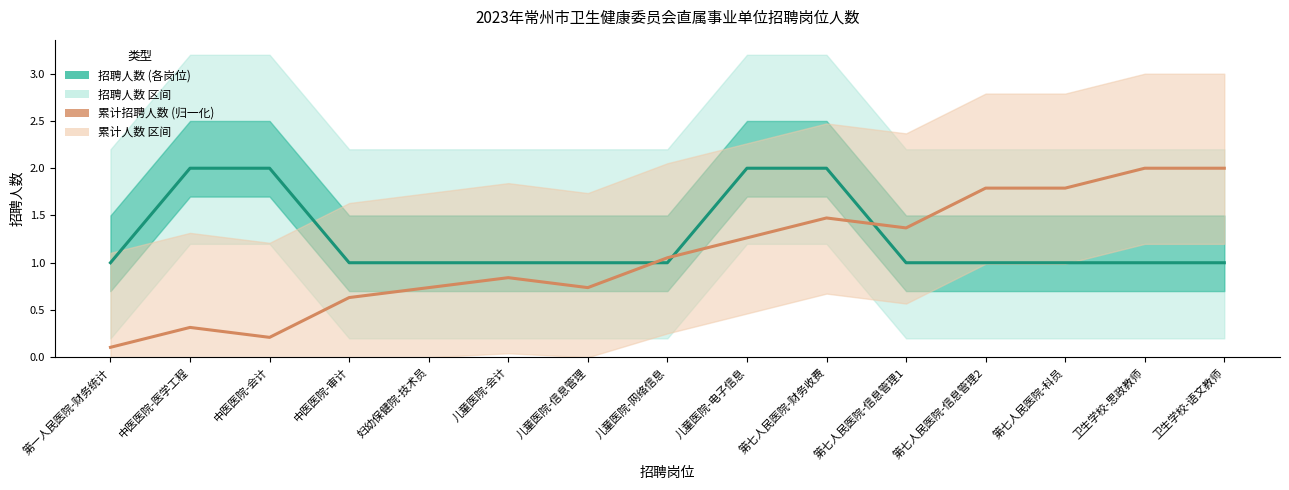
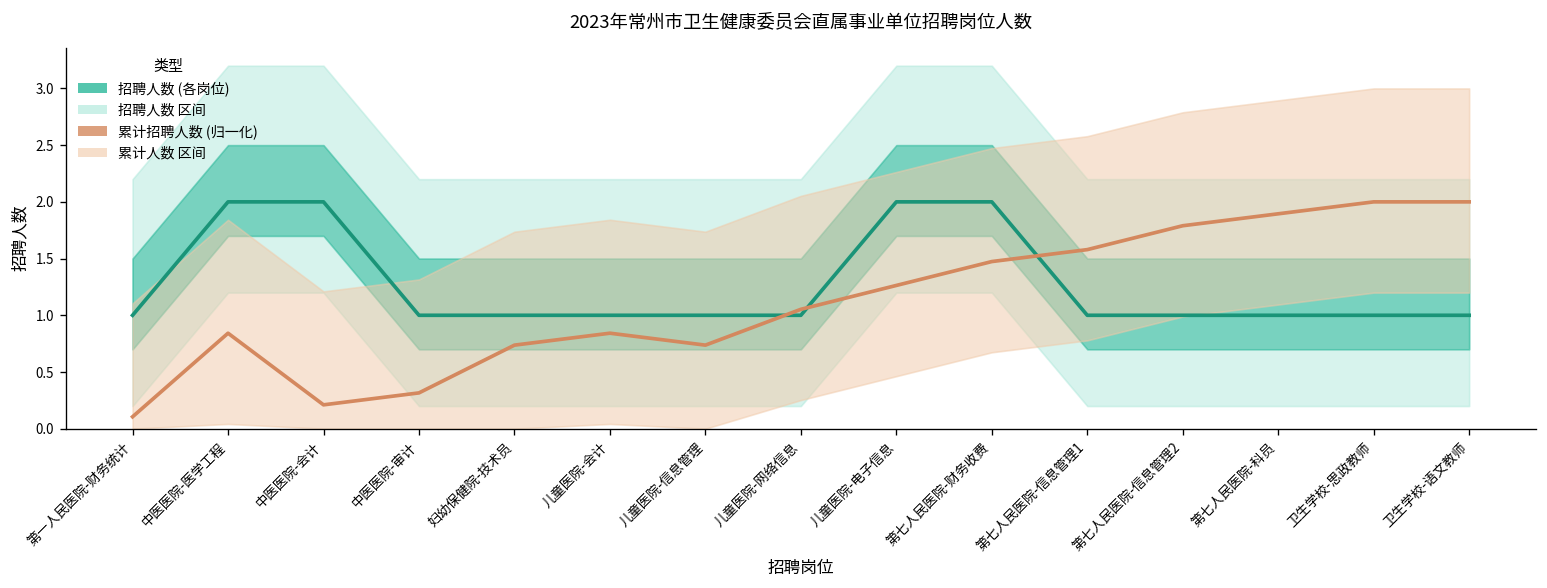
累计招聘人数 (归一化), 中医医院-医学工程: 0.3 -> 0.8
累计招聘人数 (归一化), 中医医院-审计: 0.6 -> 0.3
累计招聘人数 (归一化), 第七人民医院-信息管理1: 1.4 -> 1.6
累计招聘人数 (归一化), 第七人民医院-科员: 1.8 -> 1.9
